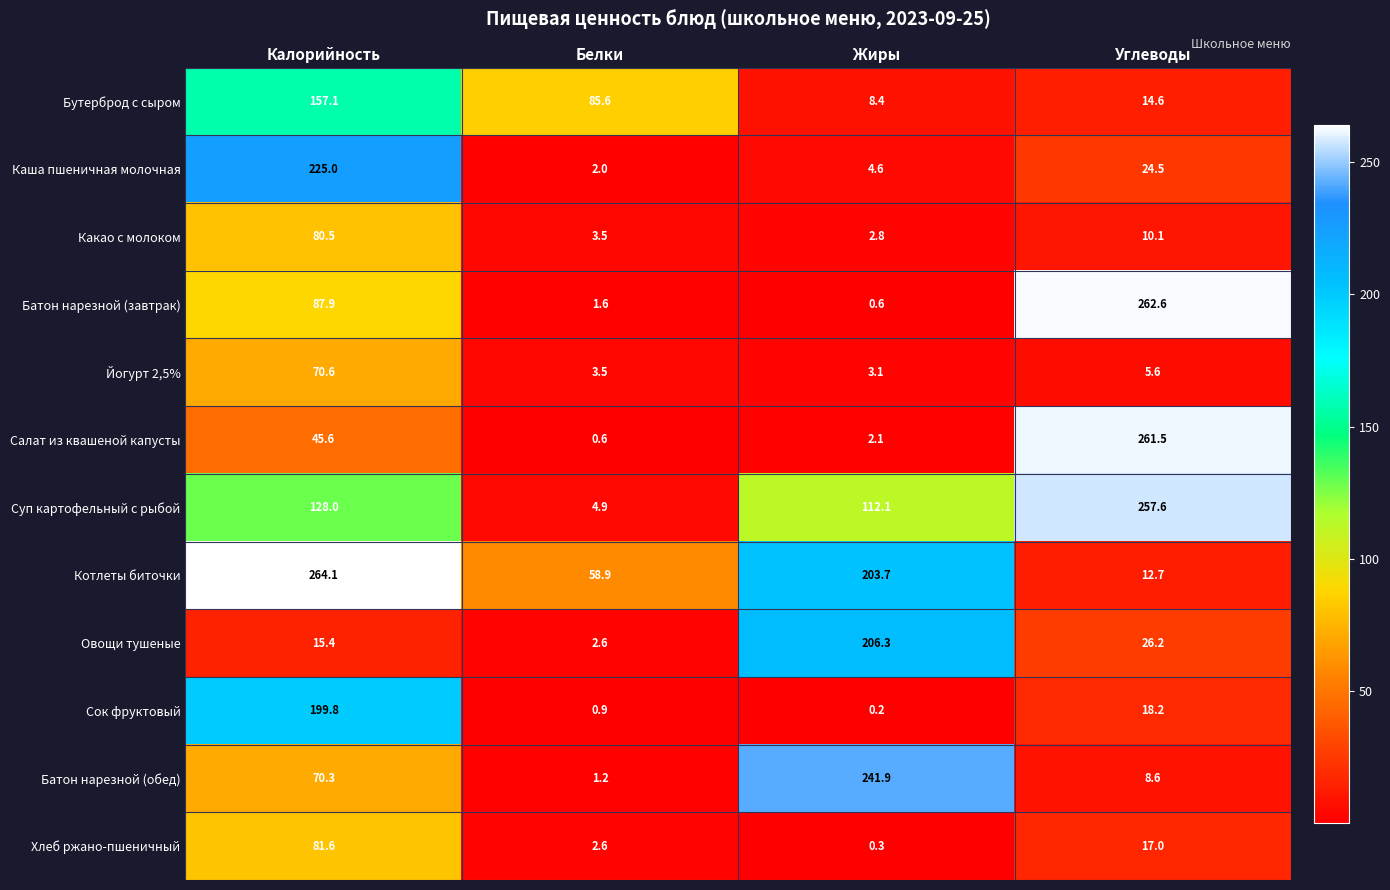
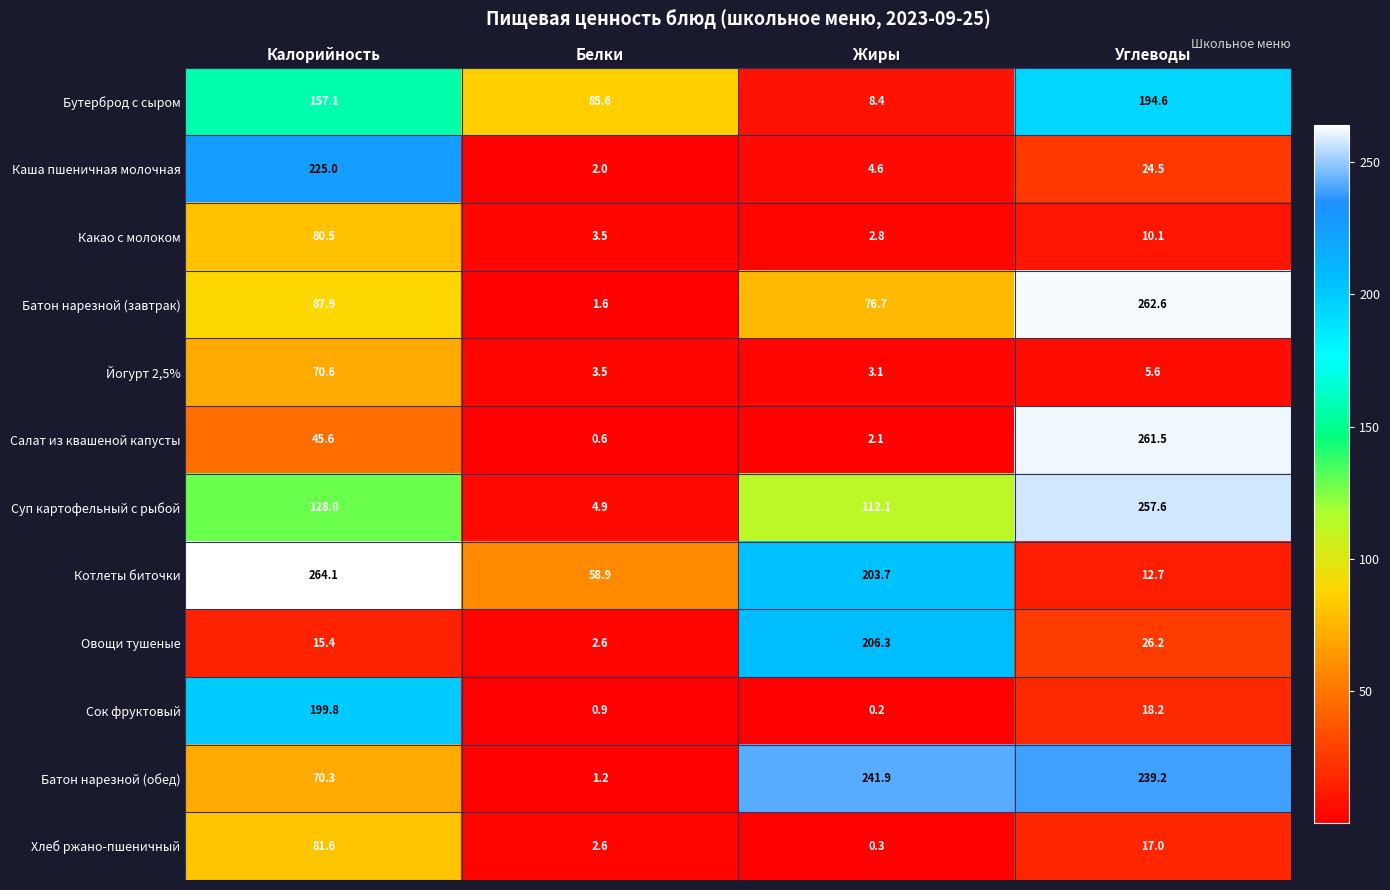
Бутерброд с сыром, Углеводы: 14.6 -> 194.6
Батон нарезной (завтрак), Жиры: 0.6 -> 76.7
Батон нарезной (обед), Углеводы: 8.6 -> 239.2
